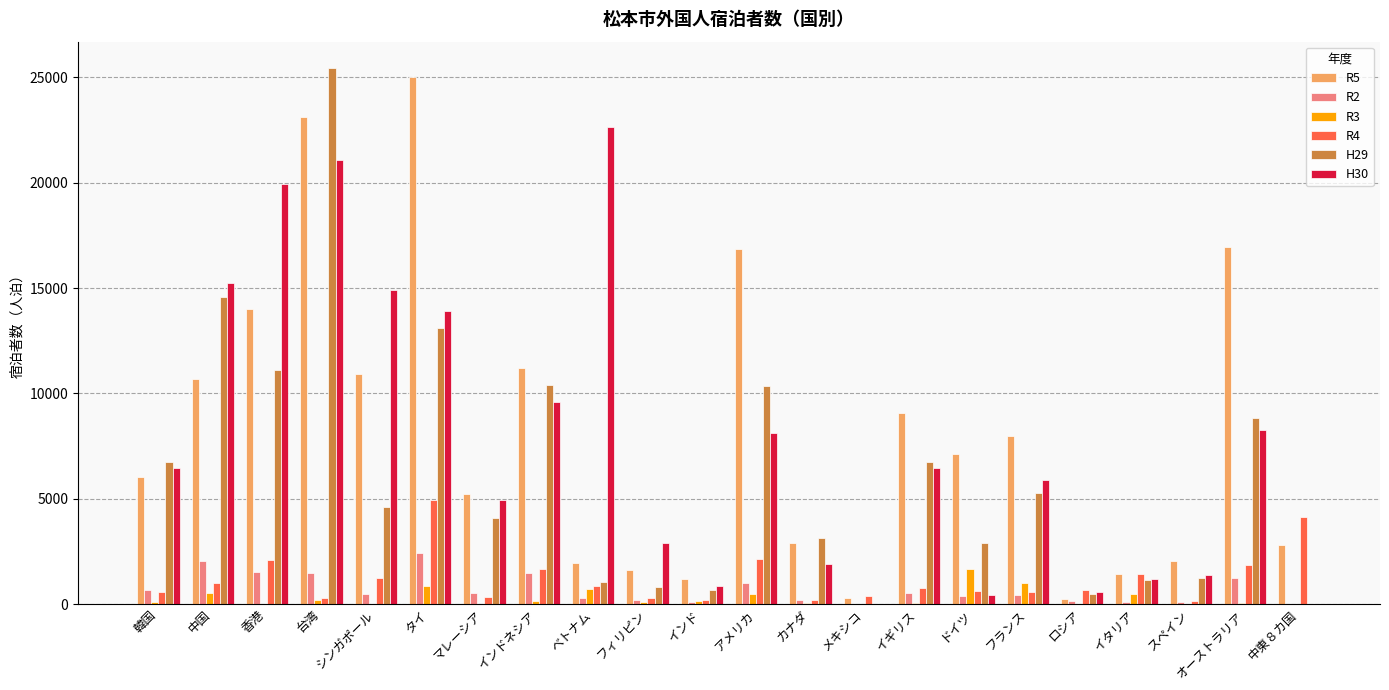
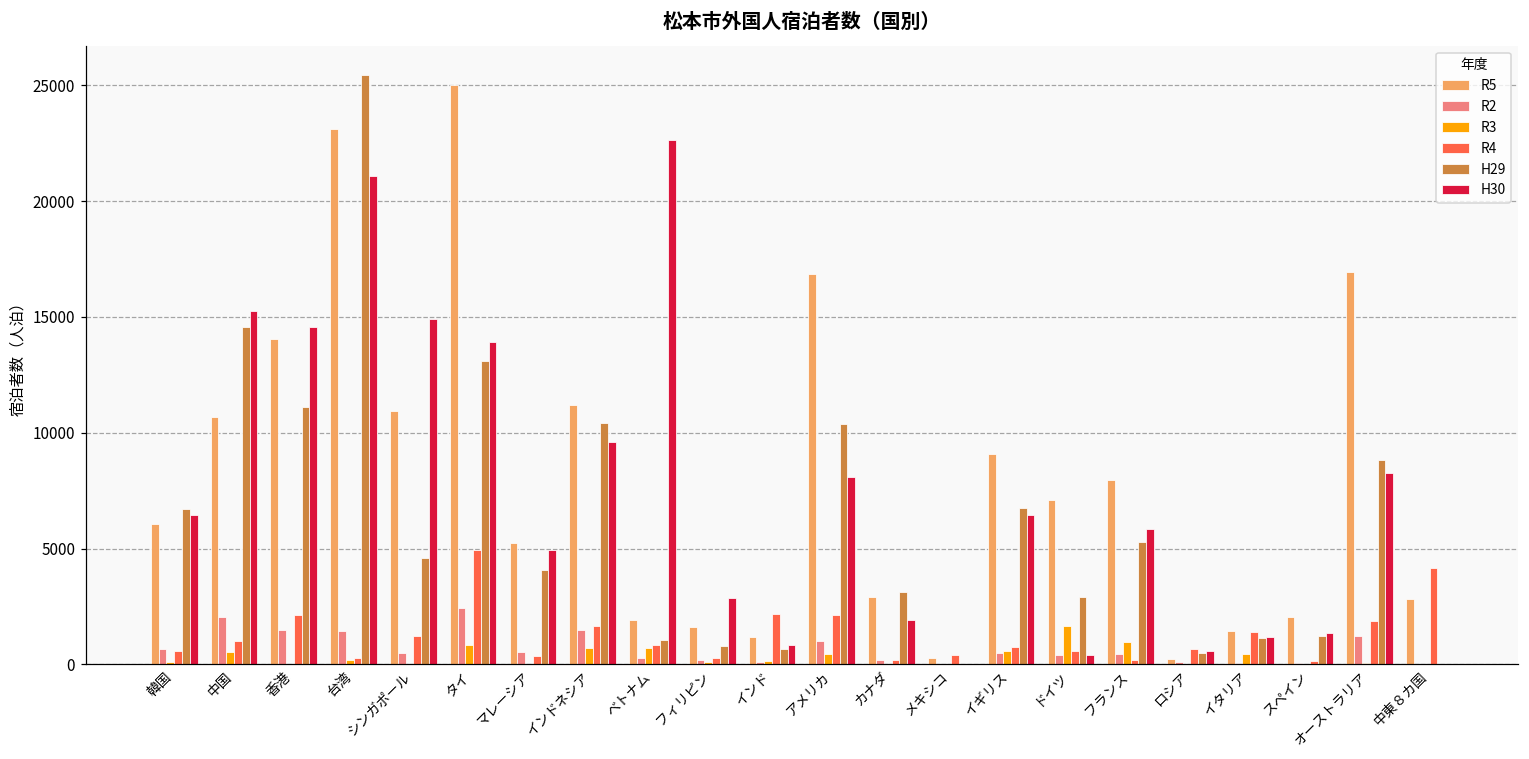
H30, 香港: 20000 -> 14600
R3, インドネシア: 100 -> 700
R4, インド: 200 -> 2200
R3, イギリス: 100 -> 600
R4, フランス: 600 -> 200
